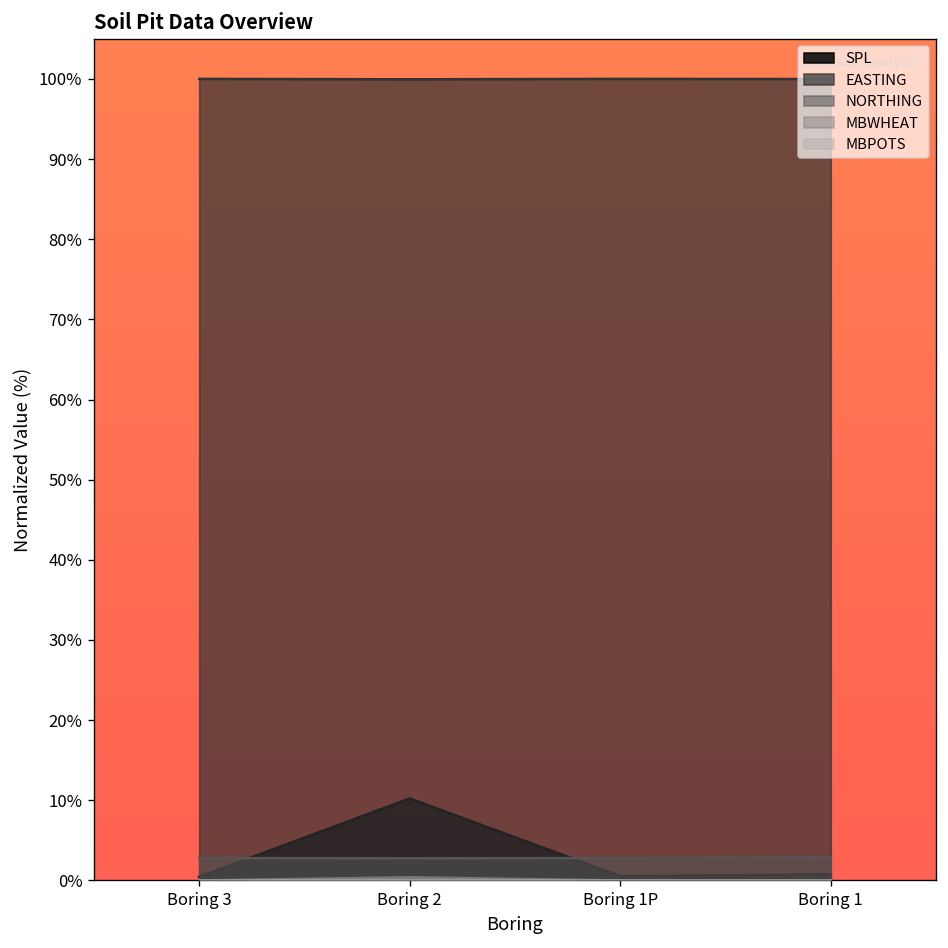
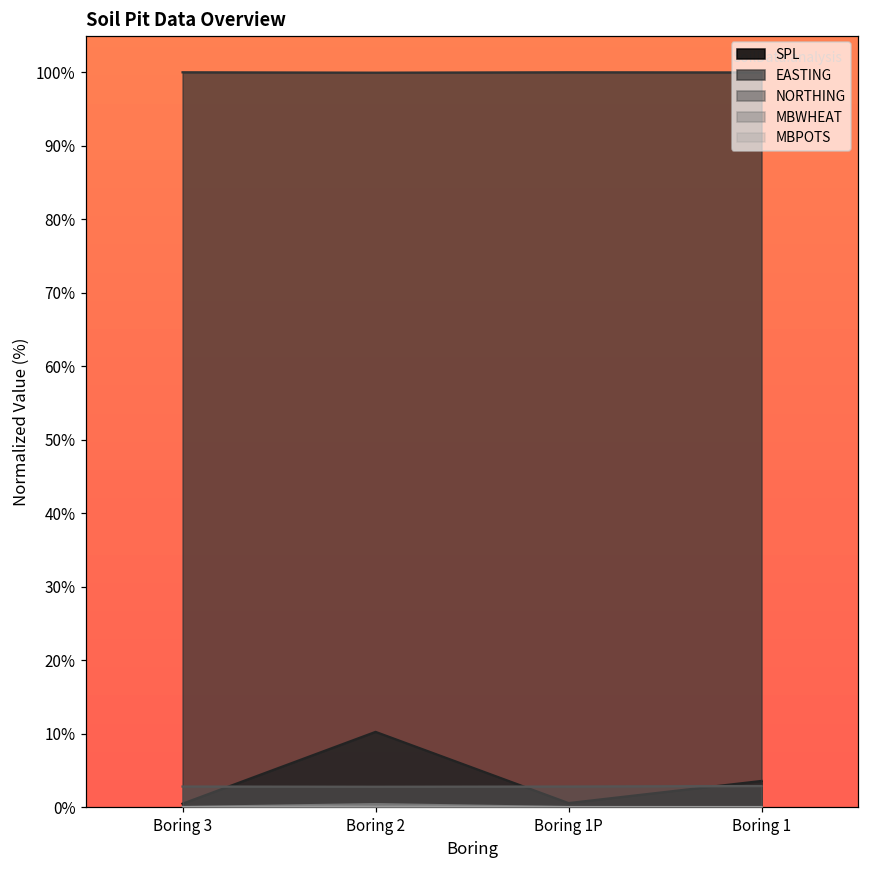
SPL, Boring 1: 1% -> 4%
